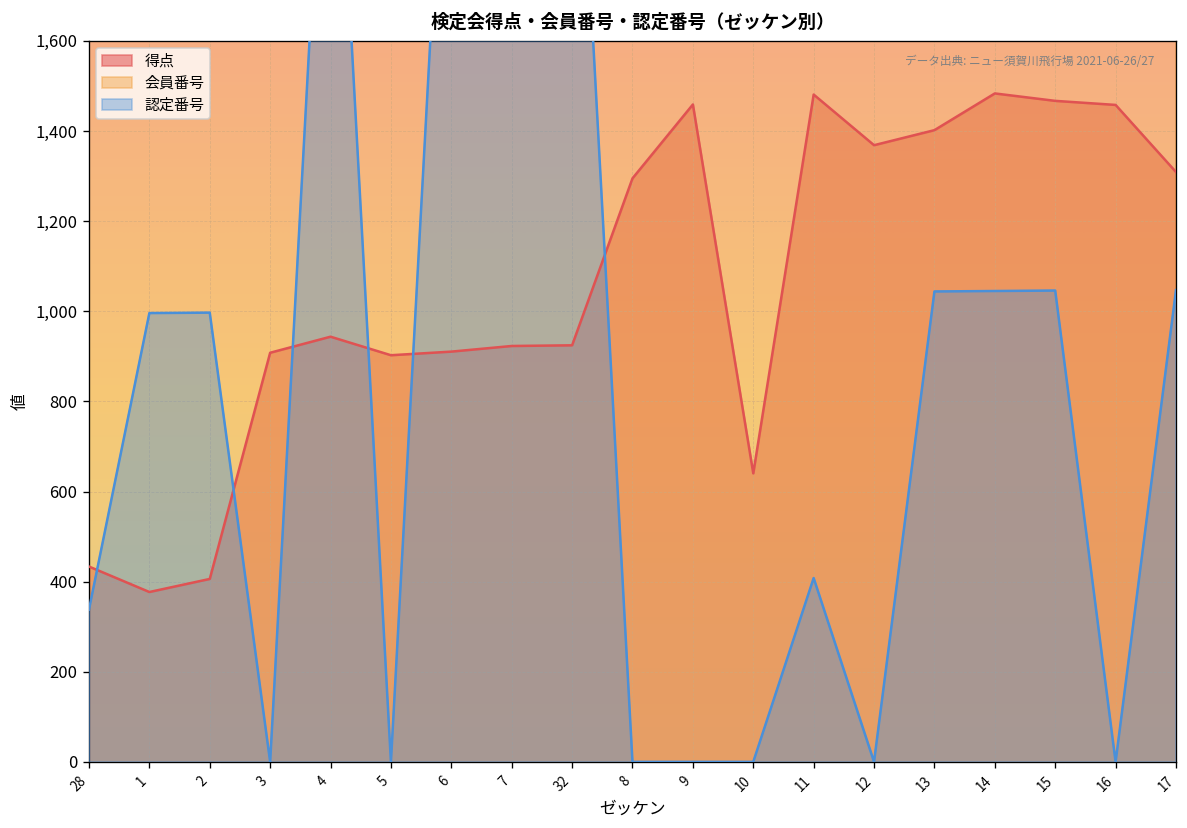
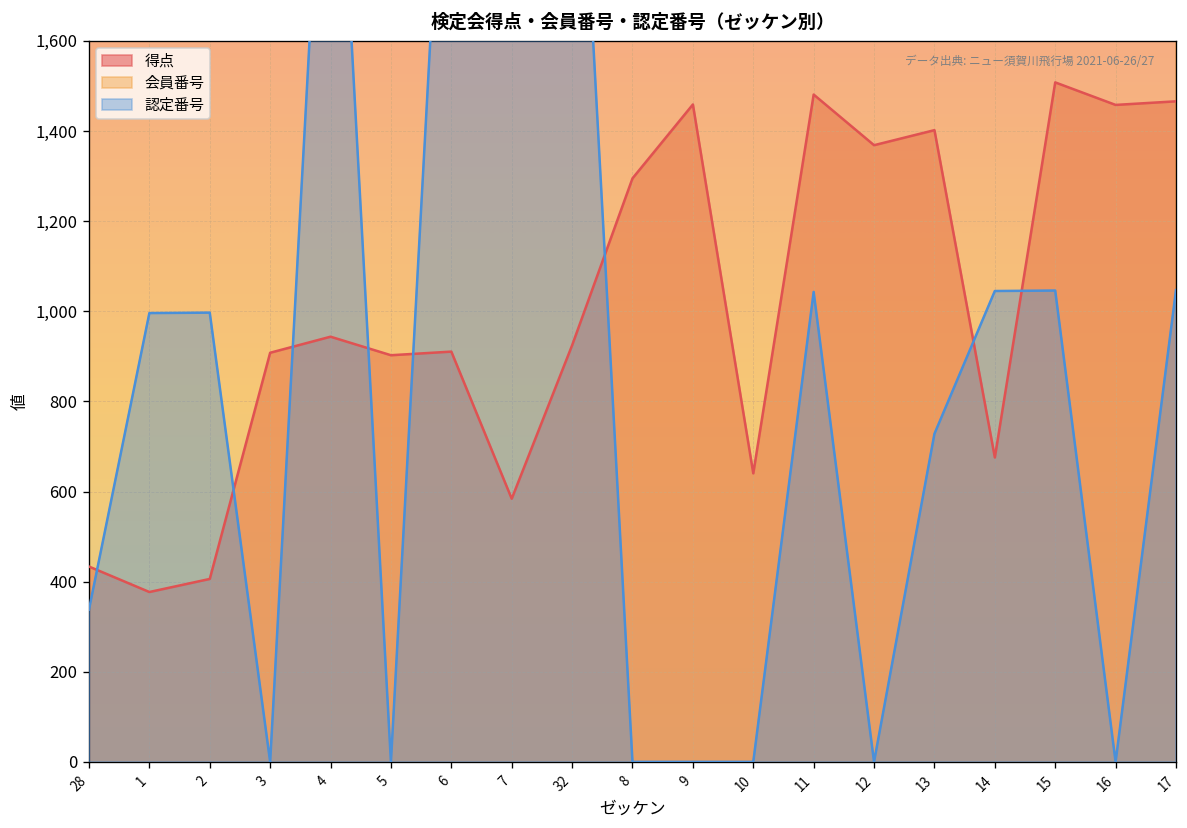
得点, 7: 920 -> 580
認定番号, 11: 410 -> 1,040
認定番号, 13: 1,040 -> 730
得点, 14: 1,480 -> 680
得点, 15: 1,470 -> 1,510
得点, 17: 1,310 -> 1,470
